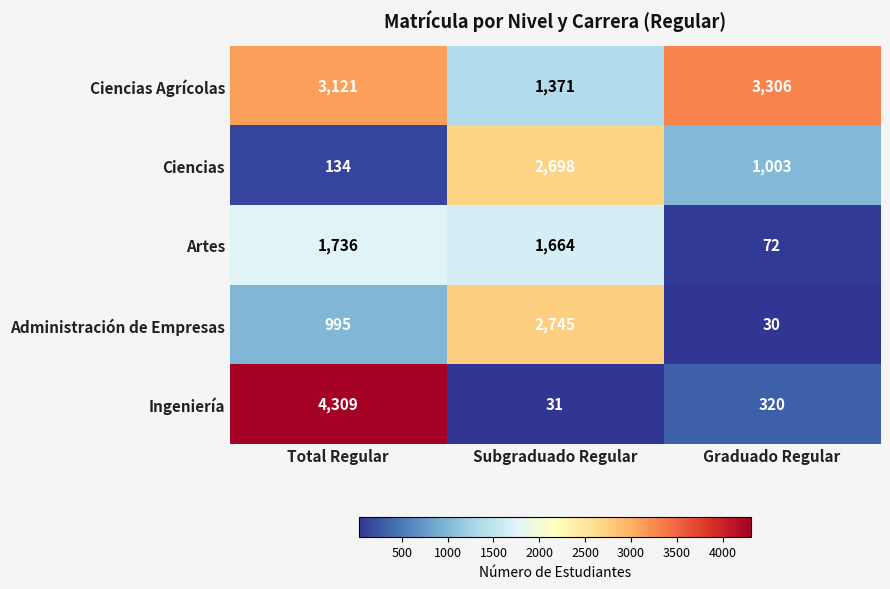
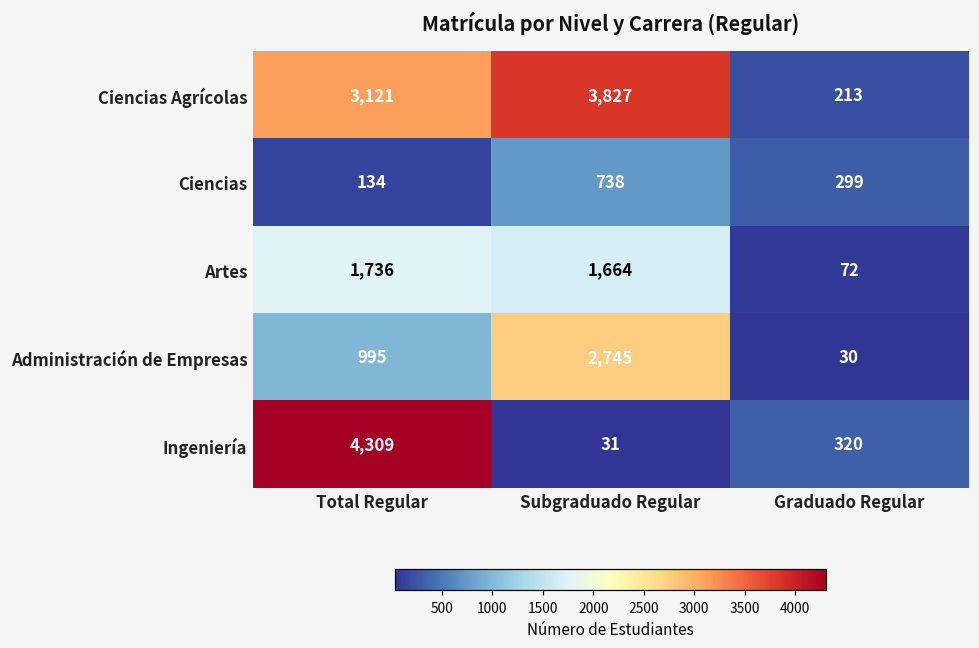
Ciencias Agrícolas, Subgraduado Regular: 1,371 -> 3,827
Ciencias Agrícolas, Graduado Regular: 3,306 -> 213
Ciencias, Subgraduado Regular: 2,698 -> 738
Ciencias, Graduado Regular: 1,003 -> 299
